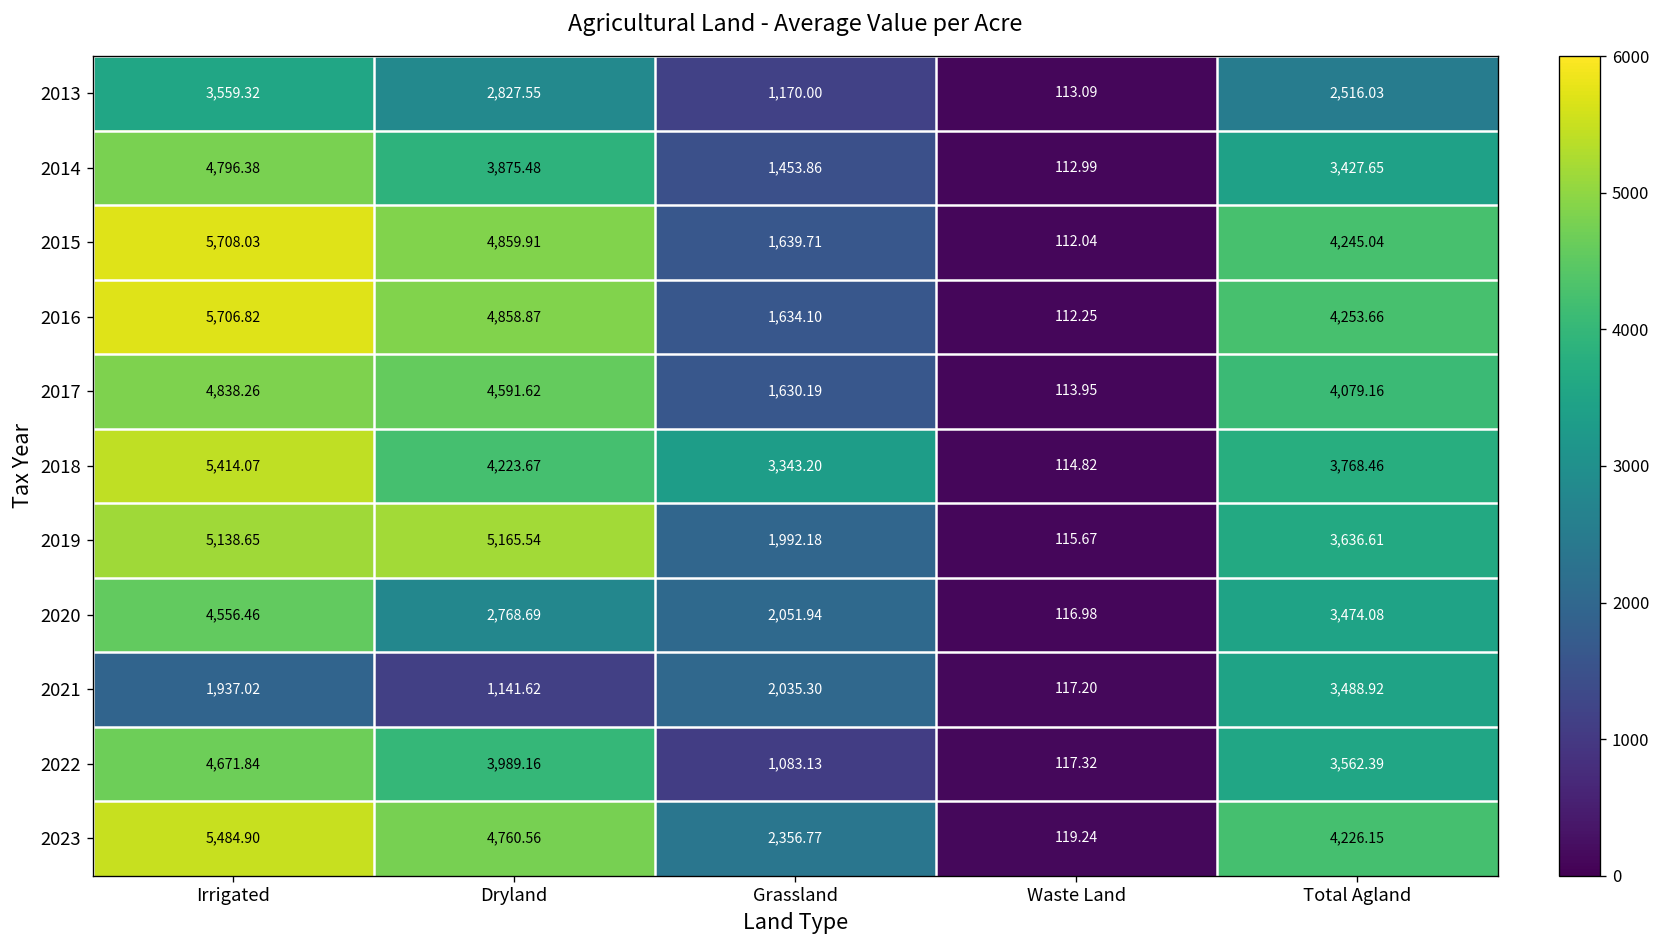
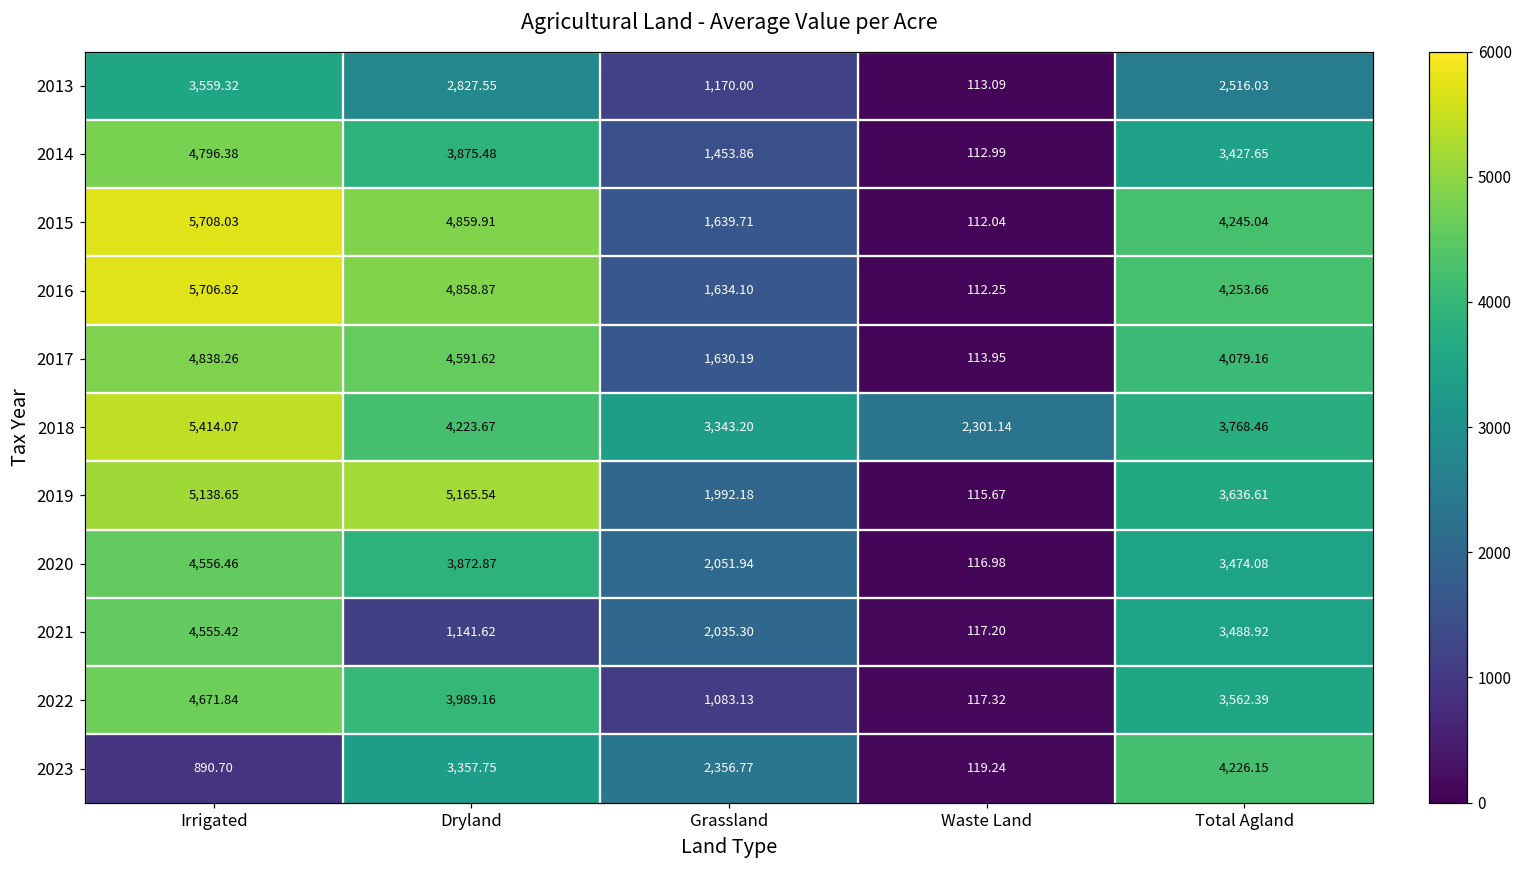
2018, Waste Land: 114.82 -> 2,301.14
2020, Dryland: 2,768.69 -> 3,872.87
2021, Irrigated: 1,937.02 -> 4,555.42
2023, Irrigated: 5,484.90 -> 890.70
2023, Dryland: 4,760.56 -> 3,357.75
